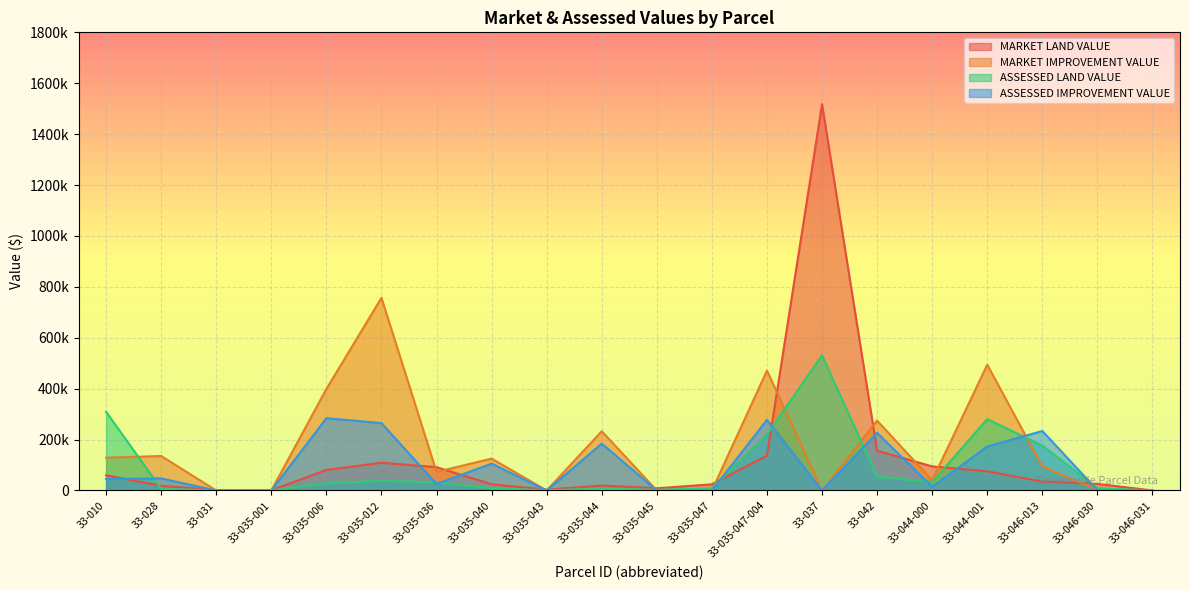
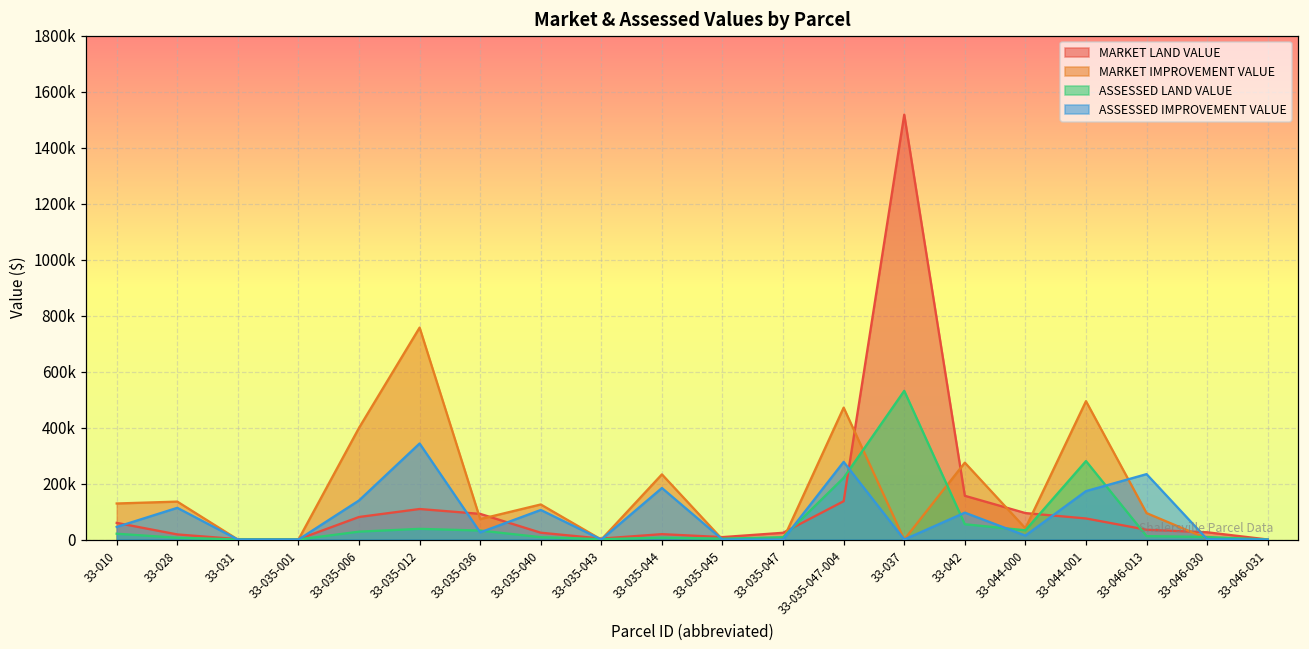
ASSESSED LAND VALUE, 33-010: 310000 -> 20000
ASSESSED IMPROVEMENT VALUE, 33-028: 50000 -> 110000
ASSESSED IMPROVEMENT VALUE, 33-035-006: 280000 -> 140000
ASSESSED IMPROVEMENT VALUE, 33-035-012: 260000 -> 340000
ASSESSED IMPROVEMENT VALUE, 33-042: 230000 -> 100000
ASSESSED LAND VALUE, 33-046-013: 180000 -> 10000
